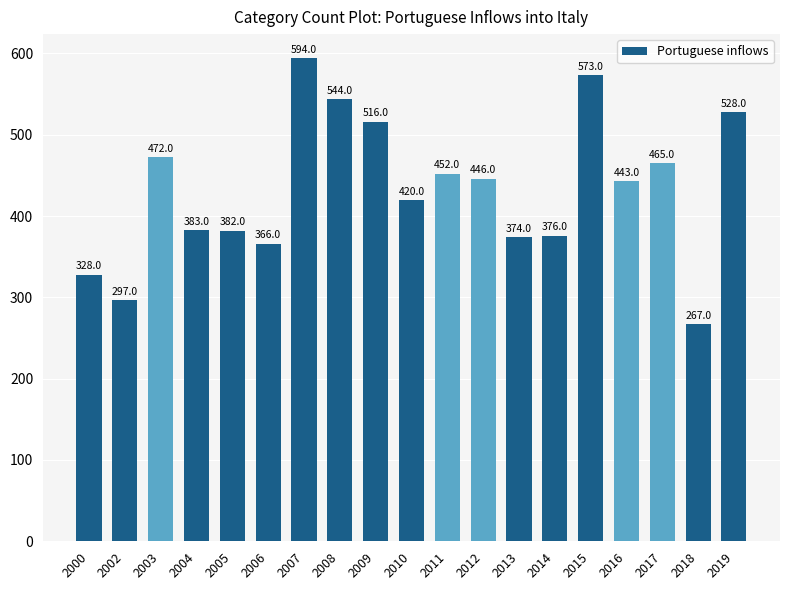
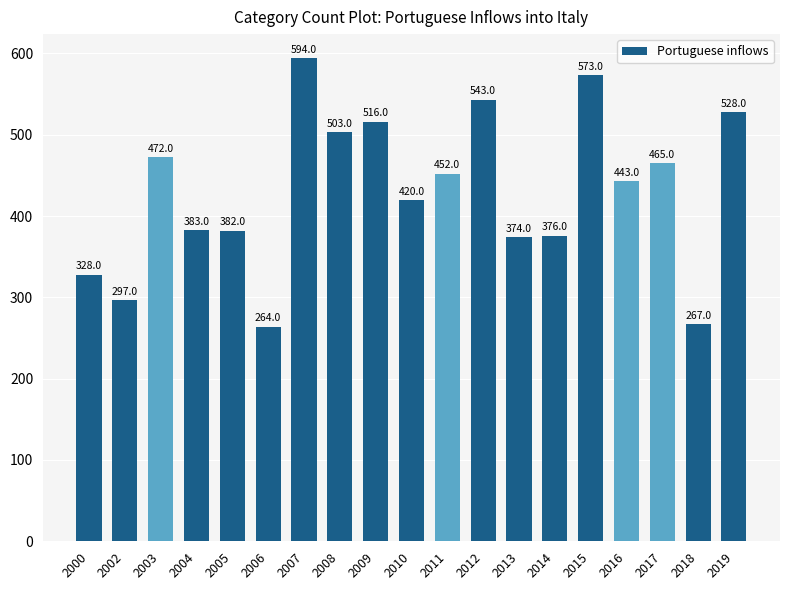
2006: 366.0 -> 264.0
2008: 544.0 -> 503.0
2012: 446.0 -> 543.0
